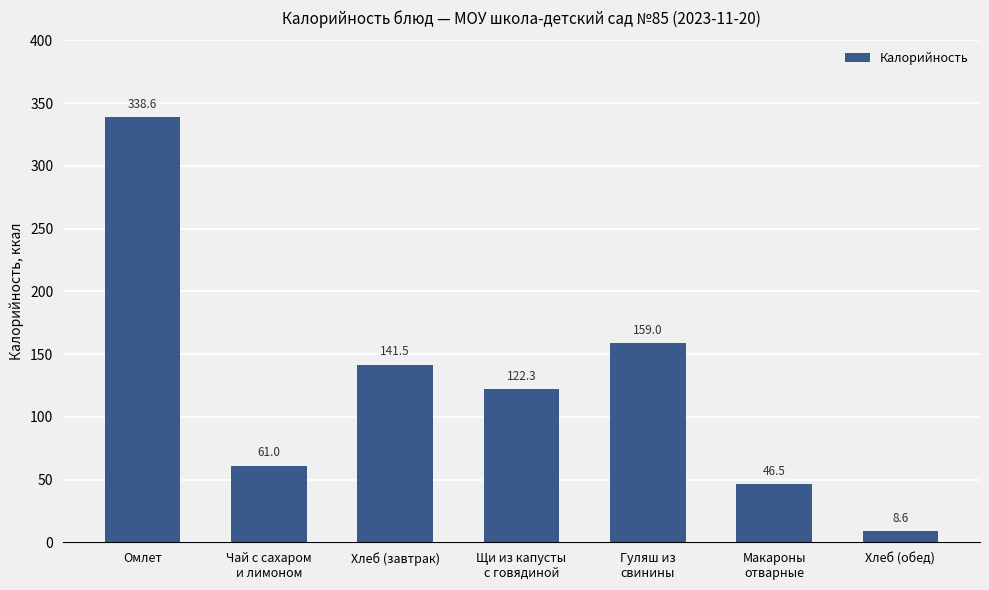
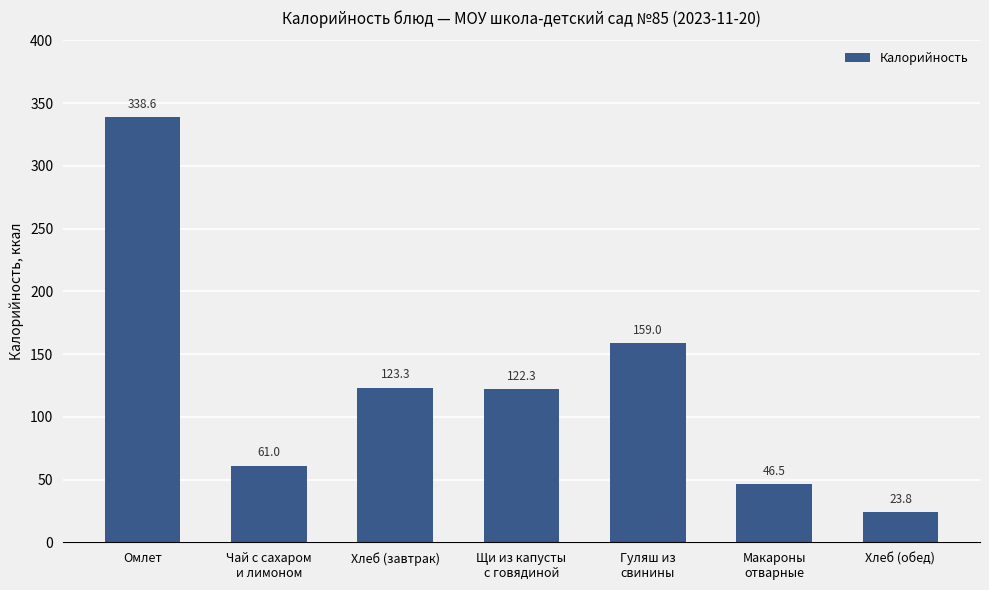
Хлеб (завтрак): 141.5 -> 123.3
Хлеб (обед): 8.6 -> 23.8
